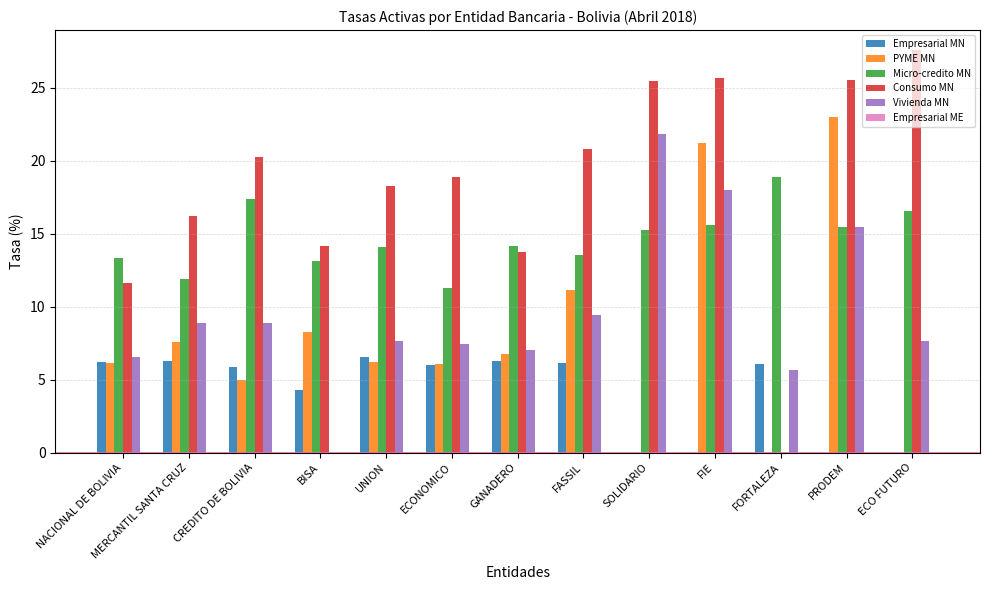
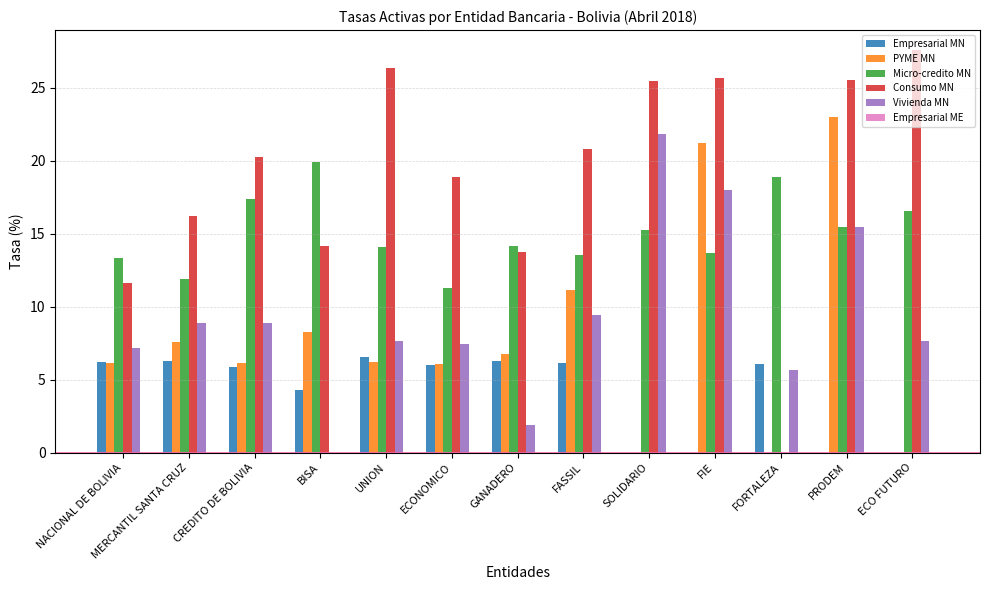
Vivienda MN, NACIONAL DE BOLIVIA: 6.5 -> 7.2
PYME MN, CREDITO DE BOLIVIA: 5.0 -> 6.1
Micro-credito MN, BISA: 13.1 -> 19.9
Consumo MN, UNION: 18.3 -> 26.4
Vivienda MN, GANADERO: 7.0 -> 1.9
Micro-credito MN, FIE: 15.6 -> 13.7
